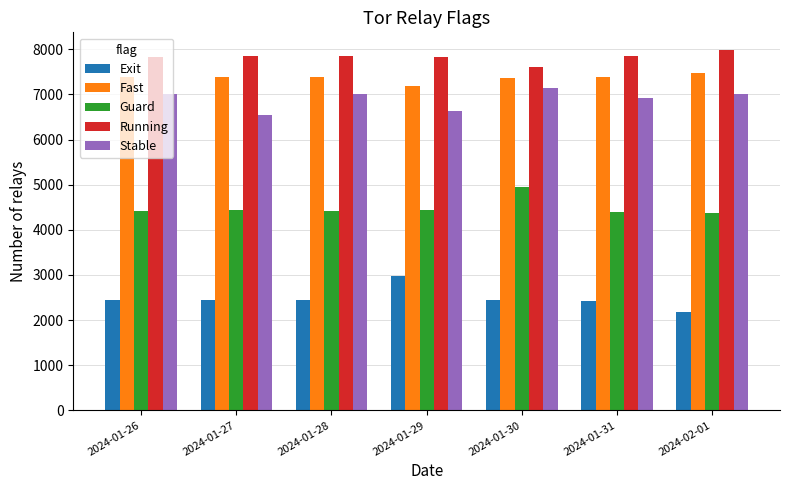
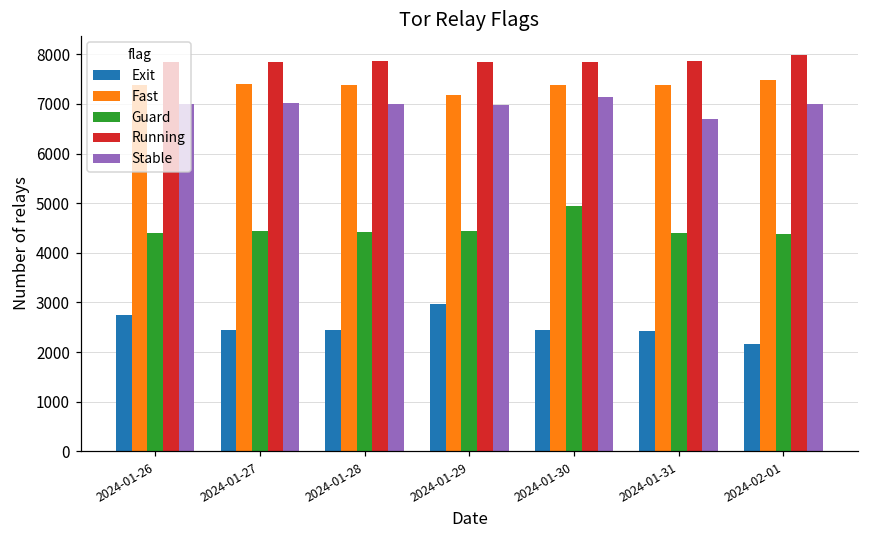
Exit, 2024-01-26: 2400 -> 2800
Stable, 2024-01-27: 6500 -> 7000
Stable, 2024-01-29: 6600 -> 7000
Running, 2024-01-30: 7600 -> 7900
Stable, 2024-01-31: 6900 -> 6700
